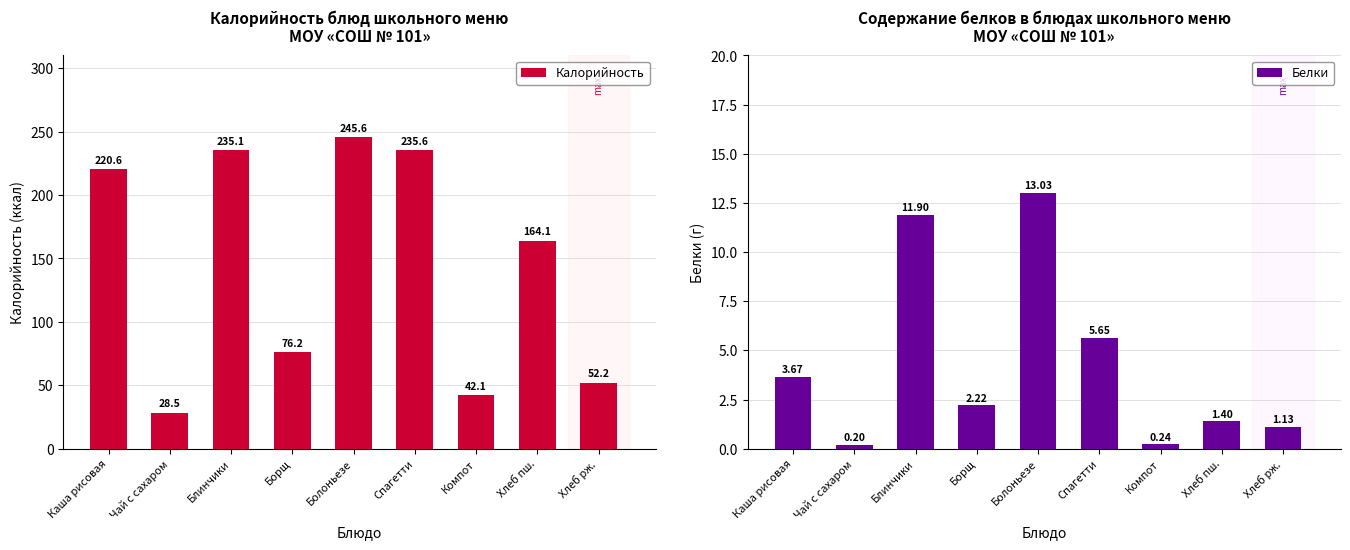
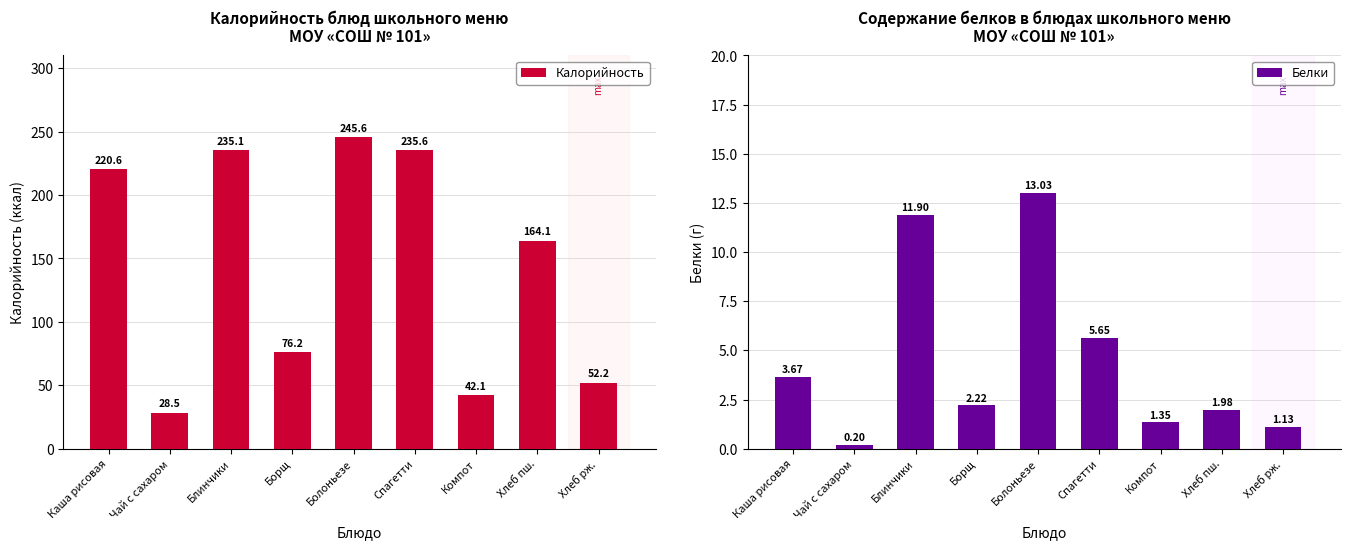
Содержание белков в блюдах школьного меню МОУ «СОШ № 101», Компот: 0.24 -> 1.35
Содержание белков в блюдах школьного меню МОУ «СОШ № 101», Хлеб пш.: 1.40 -> 1.98
